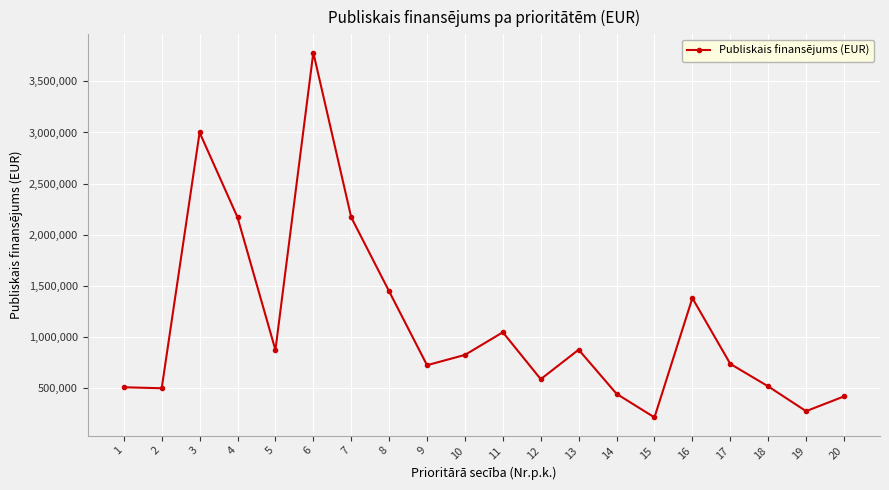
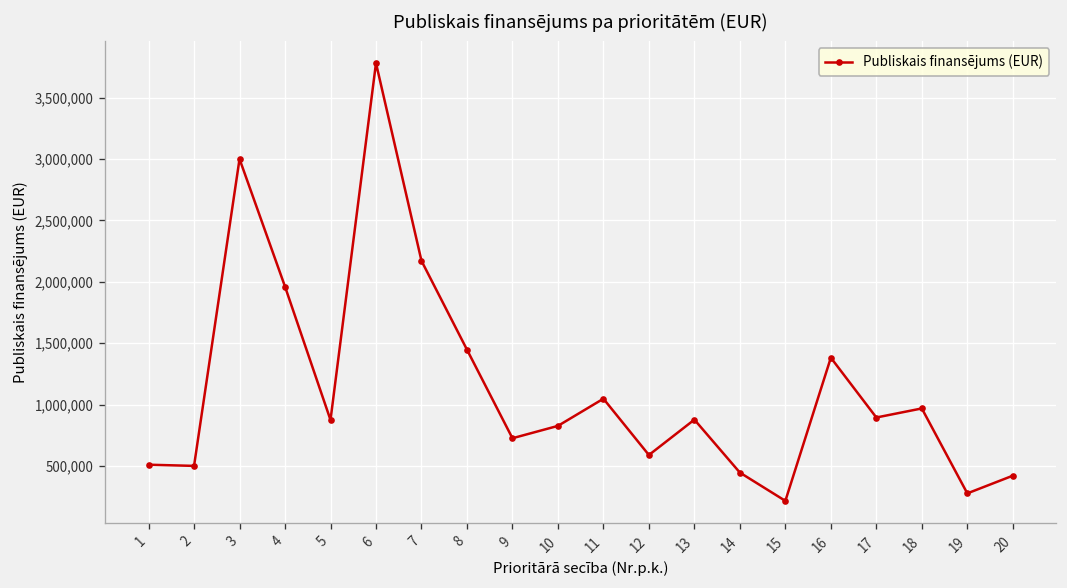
4: 2,170,000 -> 1,960,000
17: 740,000 -> 890,000
18: 520,000 -> 970,000
